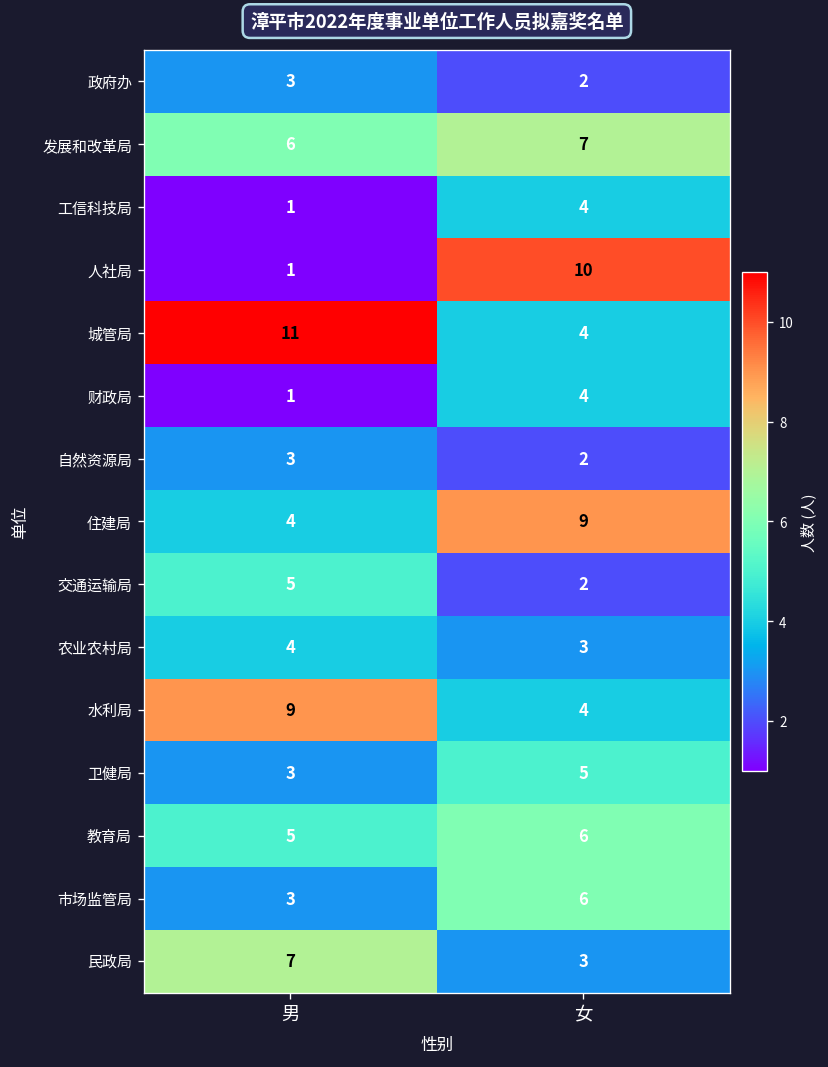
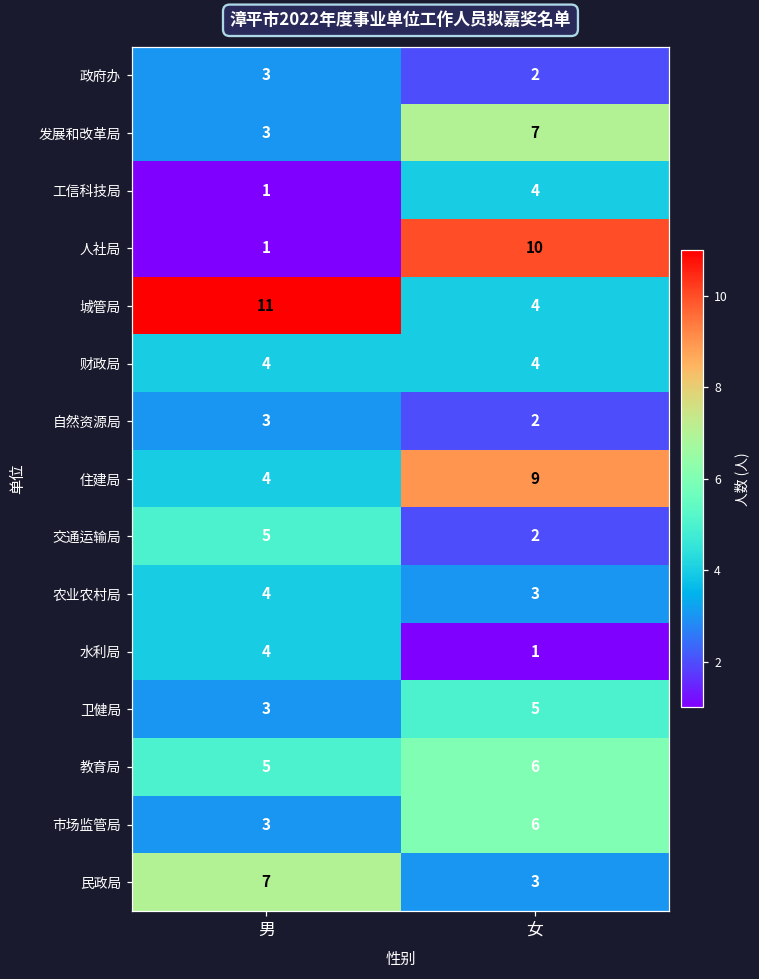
发展和改革局, 男: 6 -> 3
财政局, 男: 1 -> 4
水利局, 男: 9 -> 4
水利局, 女: 4 -> 1
